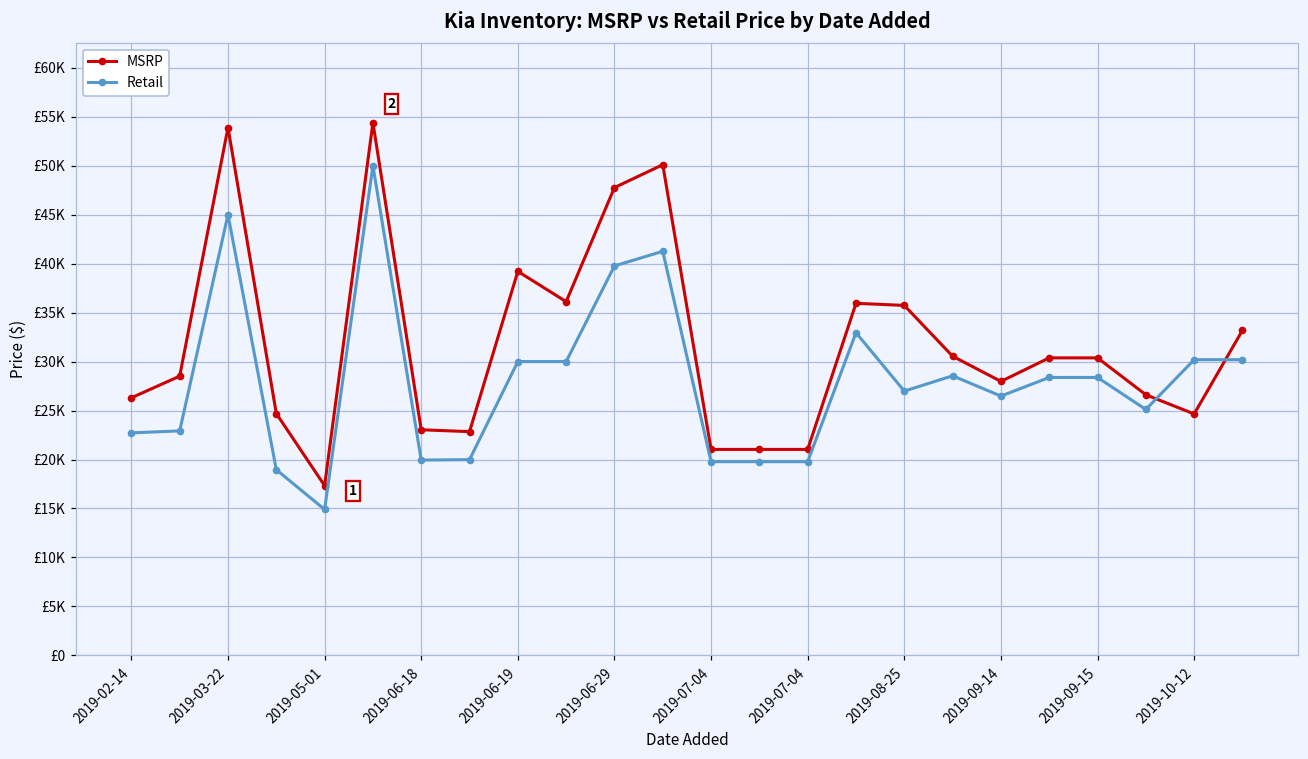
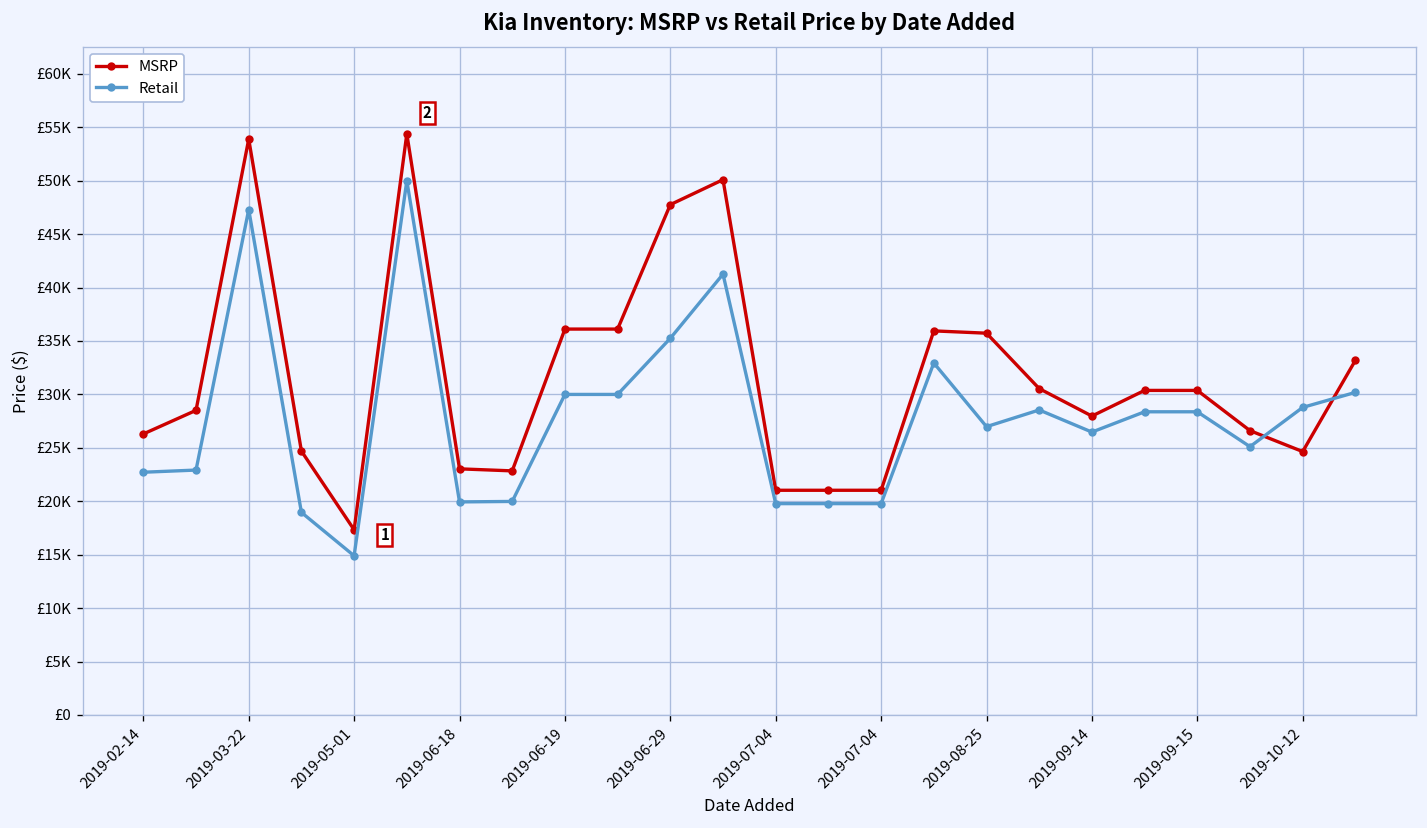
Retail, 2019-03-22: £45000 -> £47000
MSRP, 2019-06-19: £39000 -> £36000
Retail, 2019-06-29: £40000 -> £35000
Retail, 2019-10-12: £30000 -> £29000
